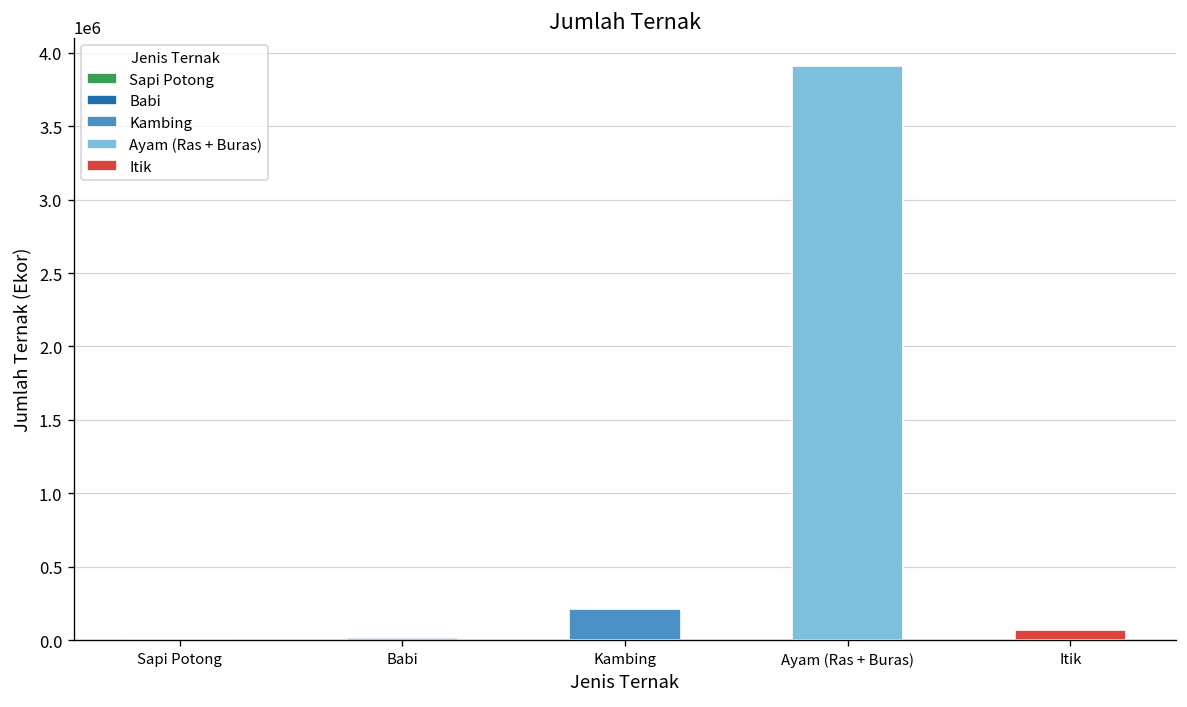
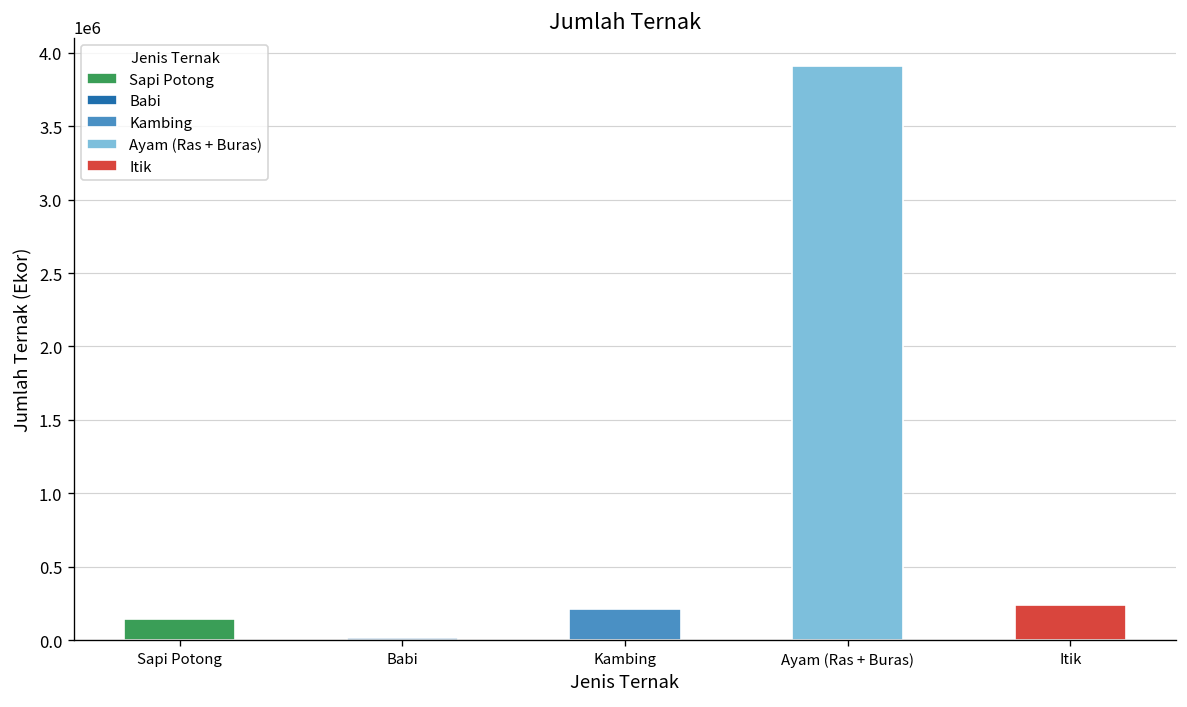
Sapi Potong: 10000 -> 140000
Itik: 70000 -> 240000
